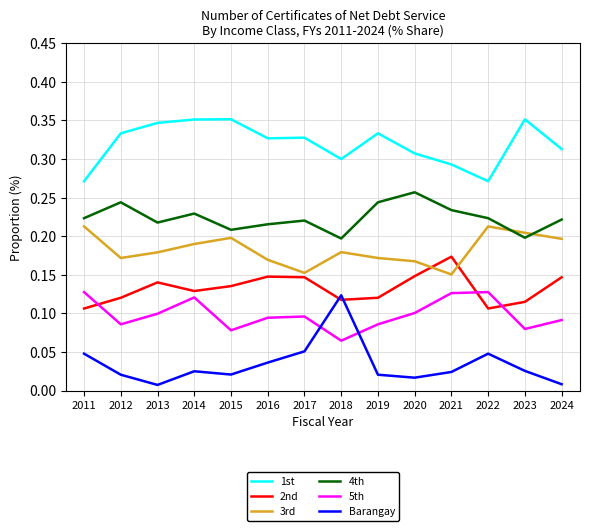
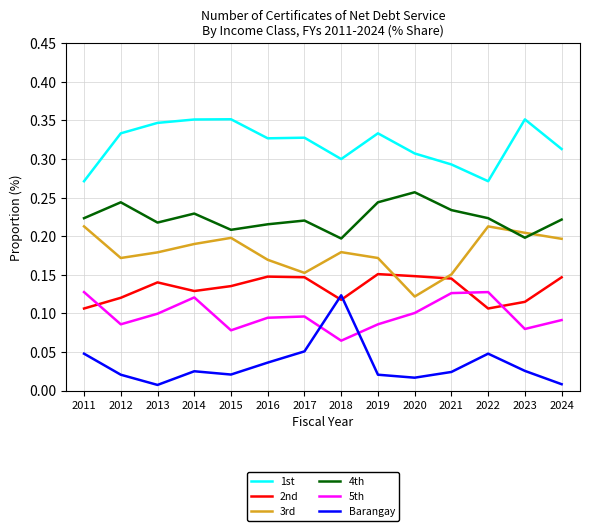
2nd, 2019: 0.12 -> 0.15
3rd, 2020: 0.17 -> 0.12
2nd, 2021: 0.17 -> 0.15
